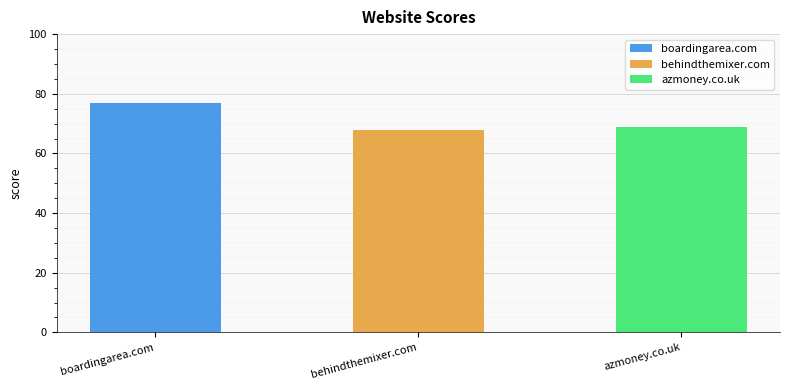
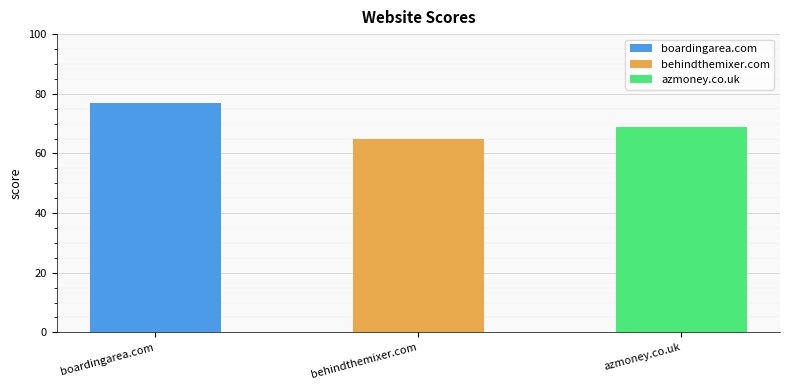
behindthemixer.com: 68 -> 65
